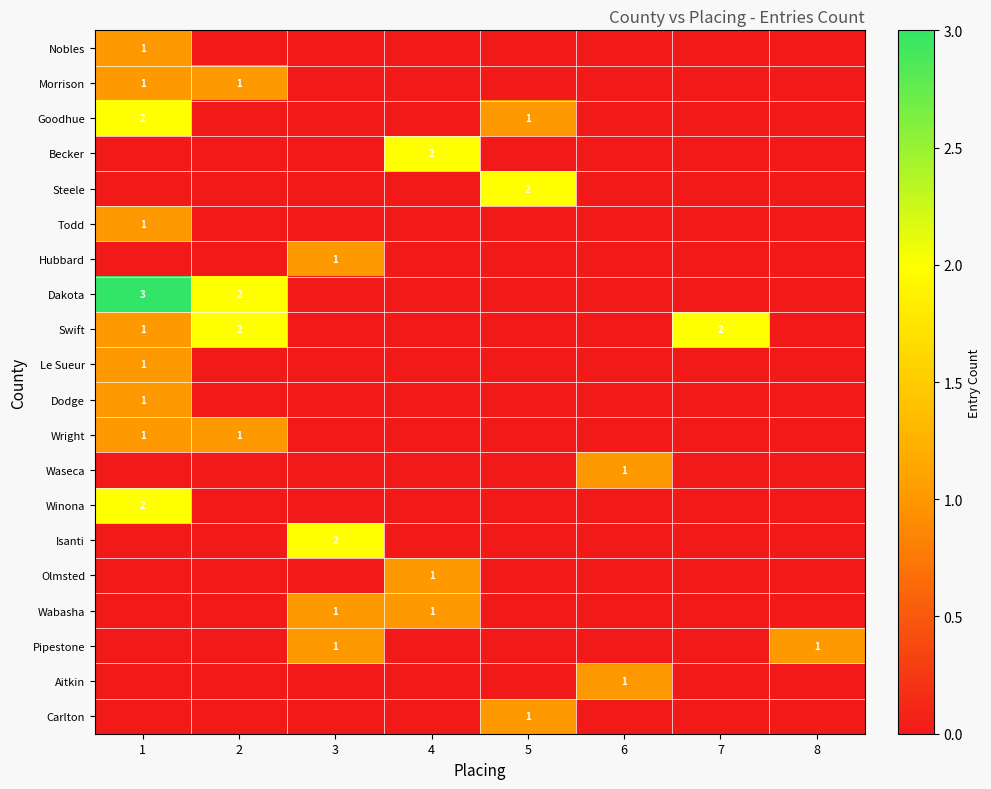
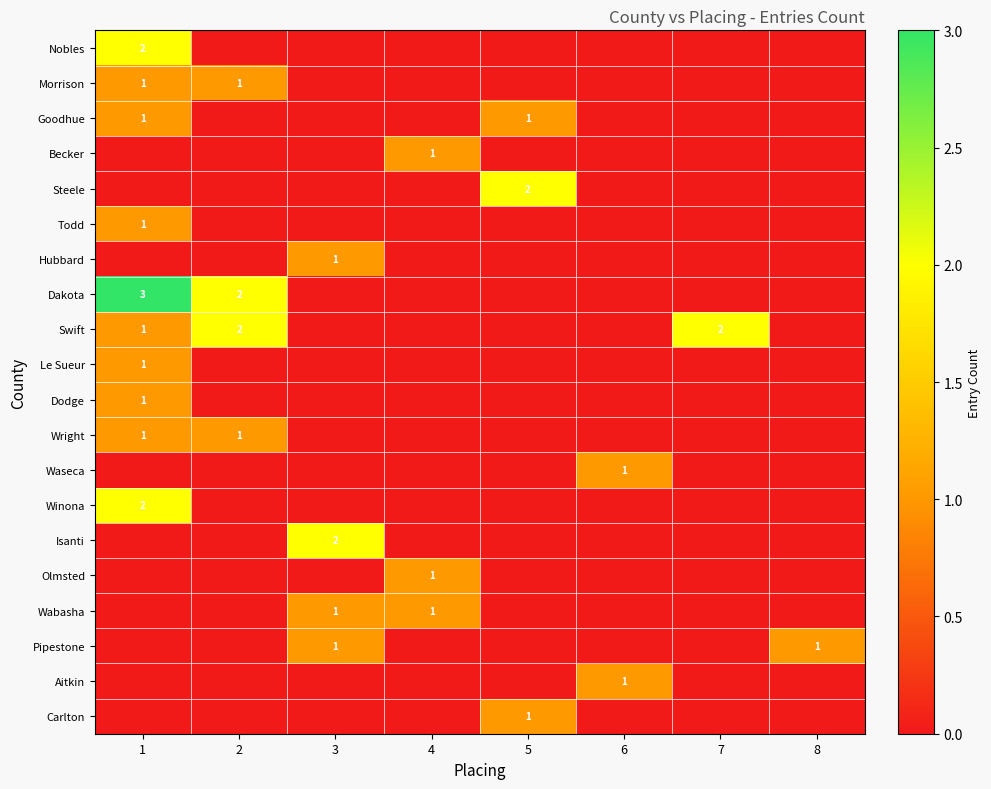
Nobles, 1: 1 -> 2
Goodhue, 1: 2 -> 1
Becker, 4: 2 -> 1
